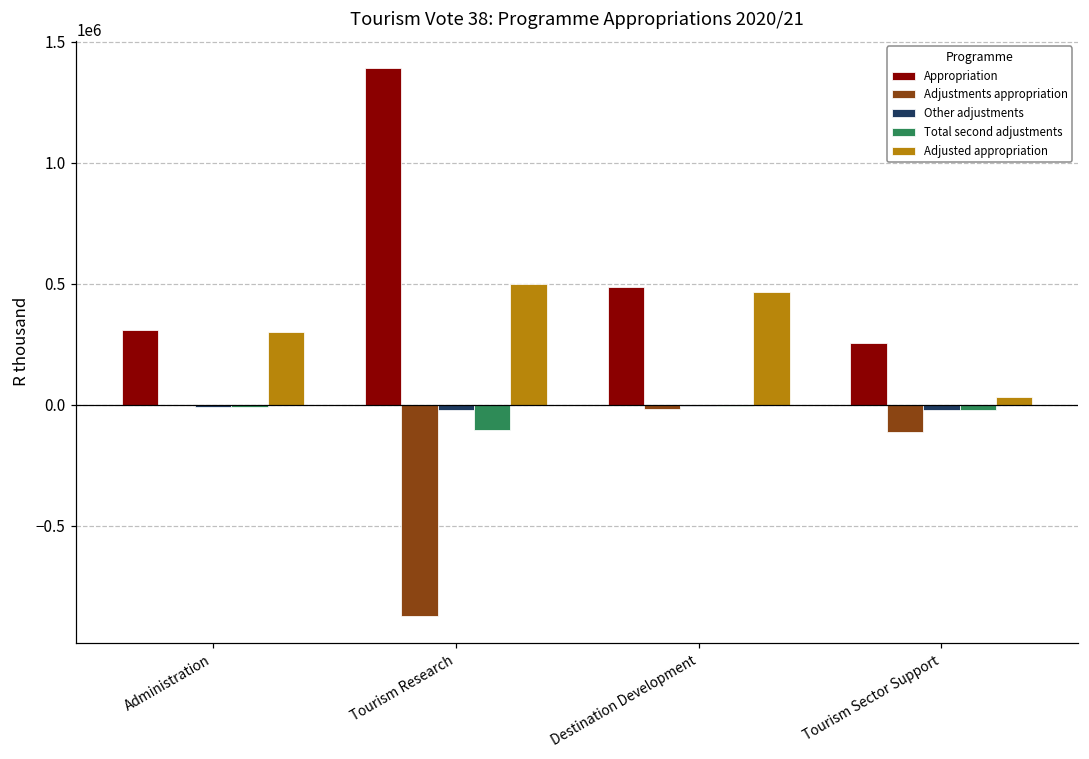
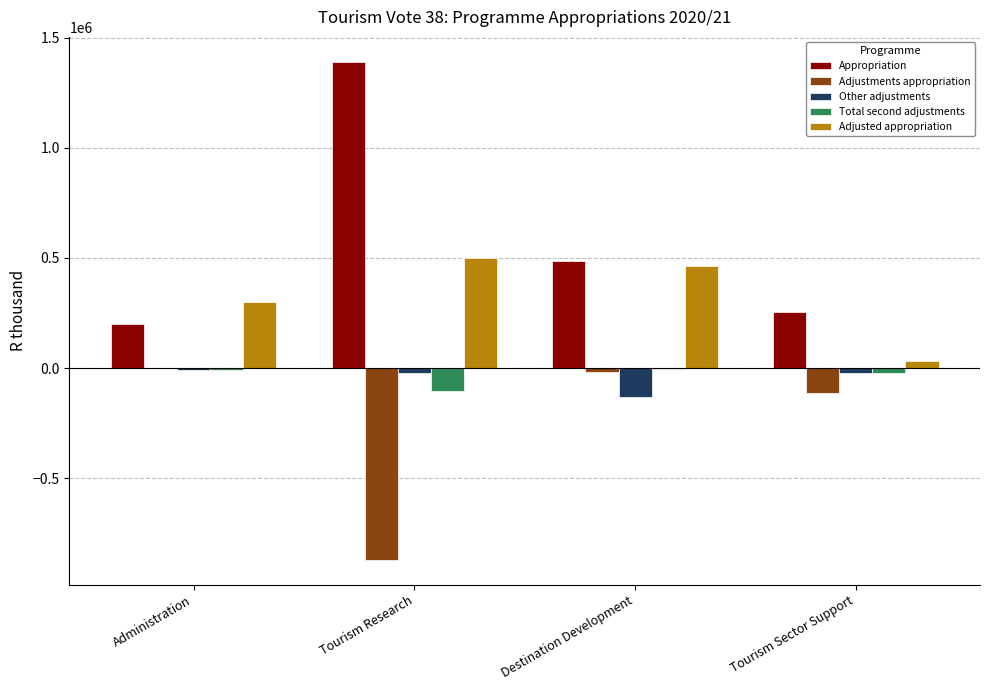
Appropriation, Administration: 310000 -> 200000
Other adjustments, Destination Development: 0 -> -130000
